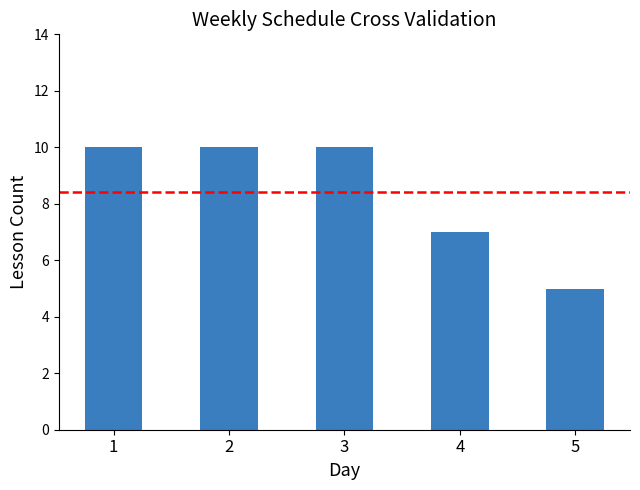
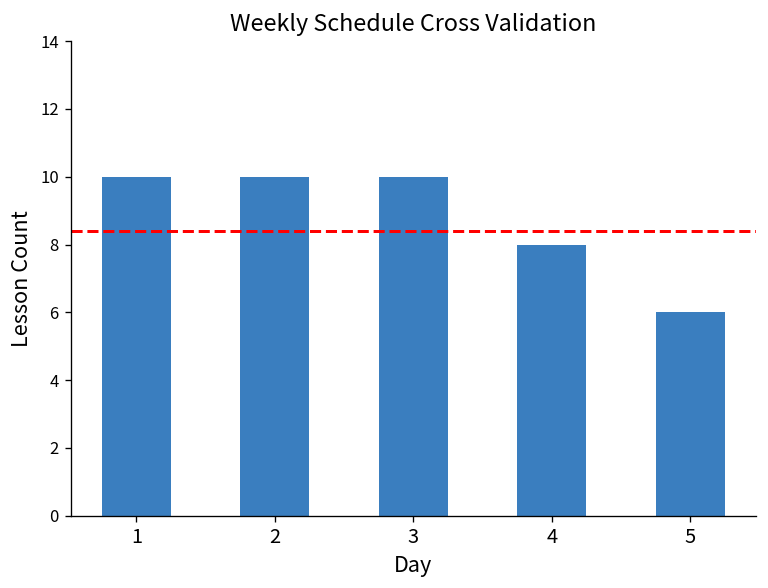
4: 7 -> 8
5: 5 -> 6
